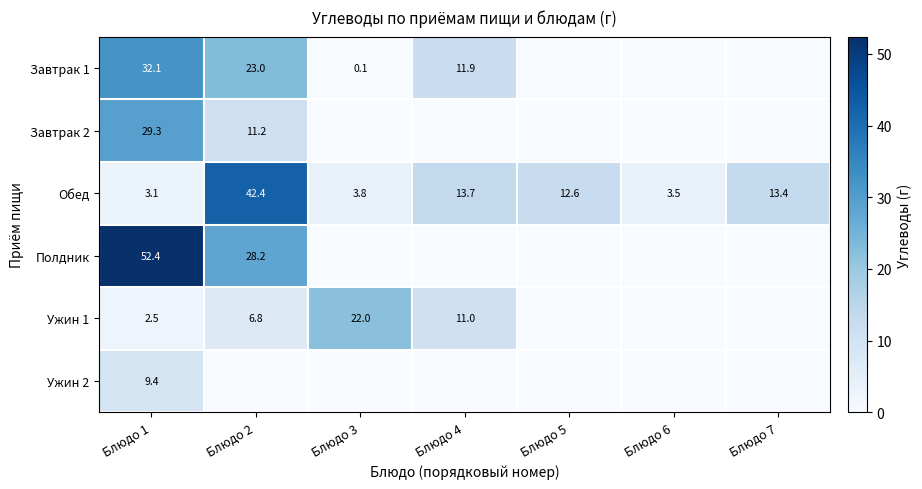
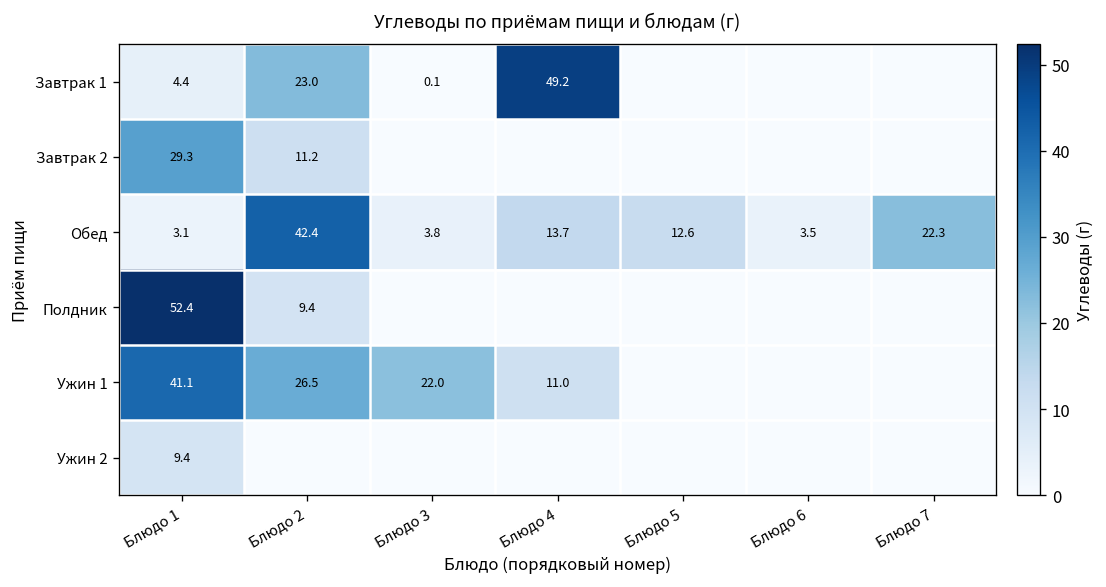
Завтрак 1, Блюдо 1: 32.1 -> 4.4
Завтрак 1, Блюдо 4: 11.9 -> 49.2
Обед, Блюдо 7: 13.4 -> 22.3
Полдник, Блюдо 2: 28.2 -> 9.4
Ужин 1, Блюдо 1: 2.5 -> 41.1
Ужин 1, Блюдо 2: 6.8 -> 26.5
